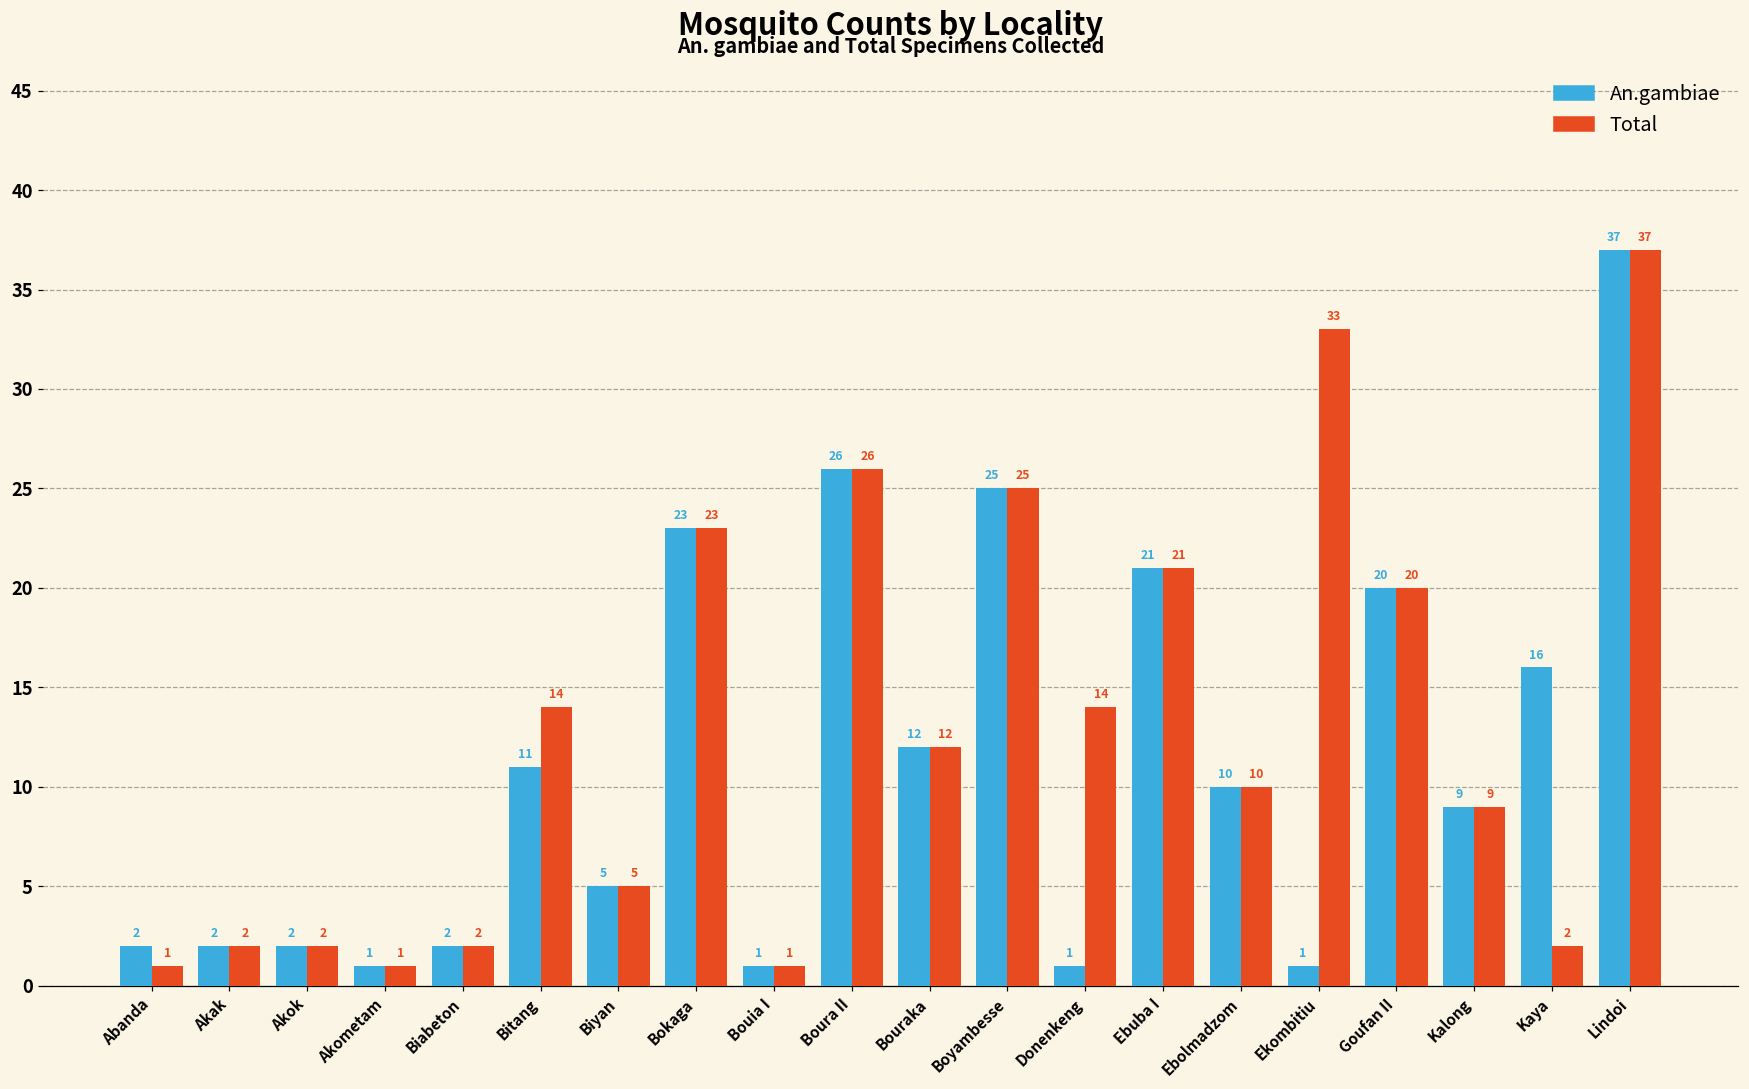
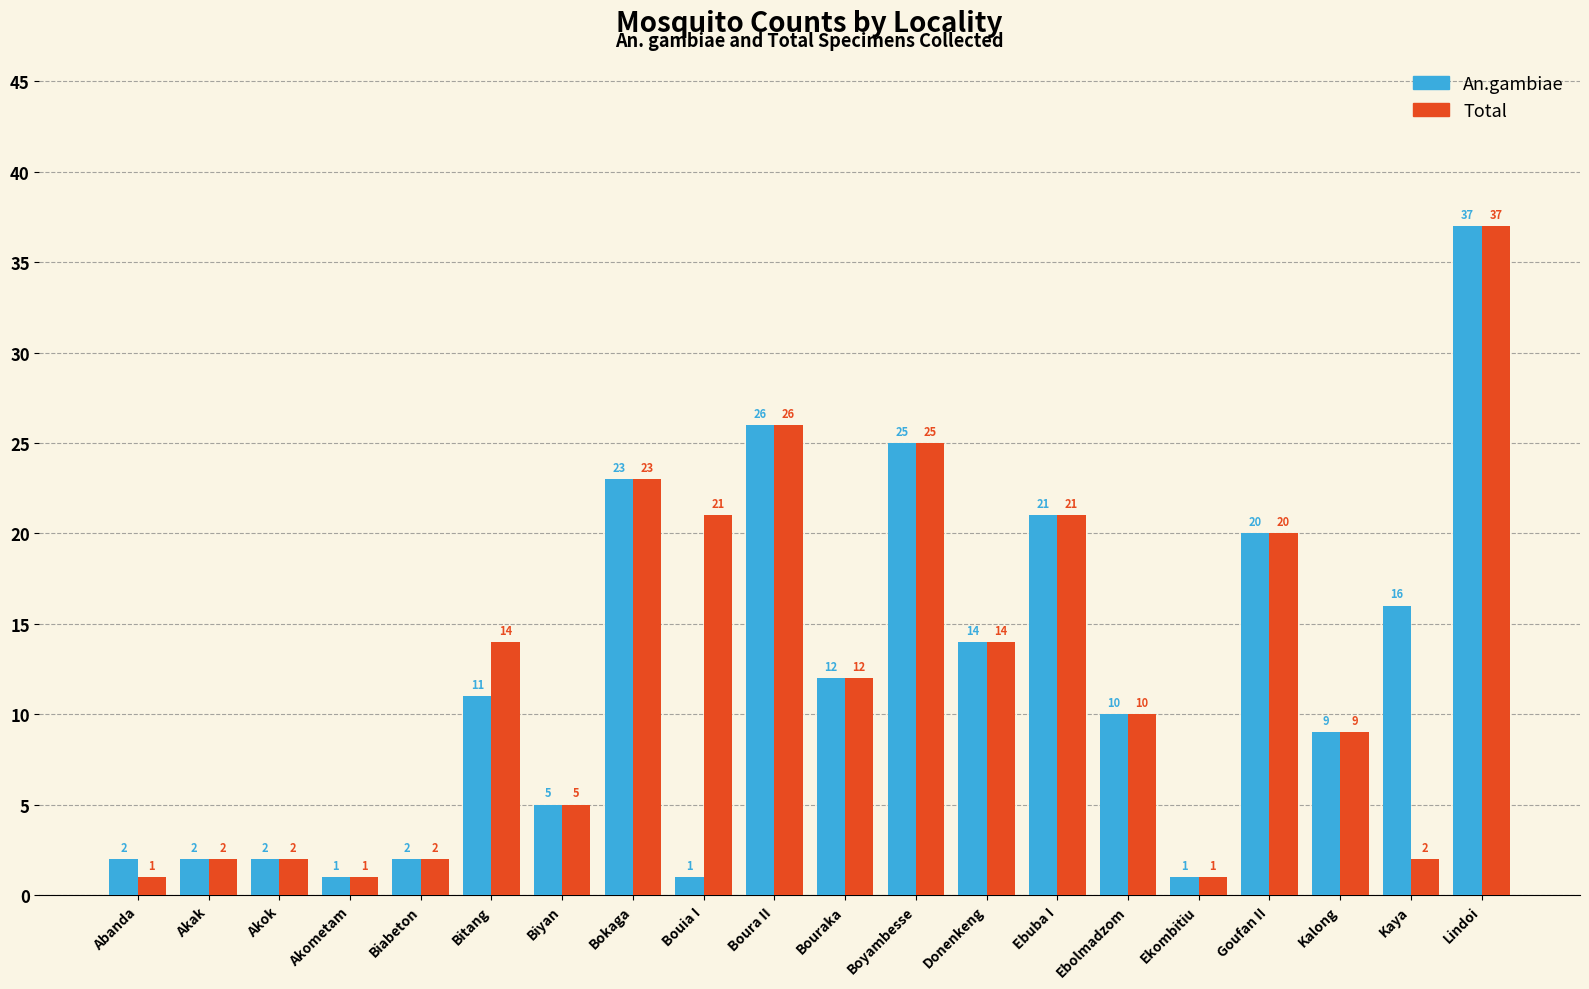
Total, Bouia I: 1 -> 21
An.gambiae, Donenkeng: 1 -> 14
Total, Ekombitiu: 33 -> 1
